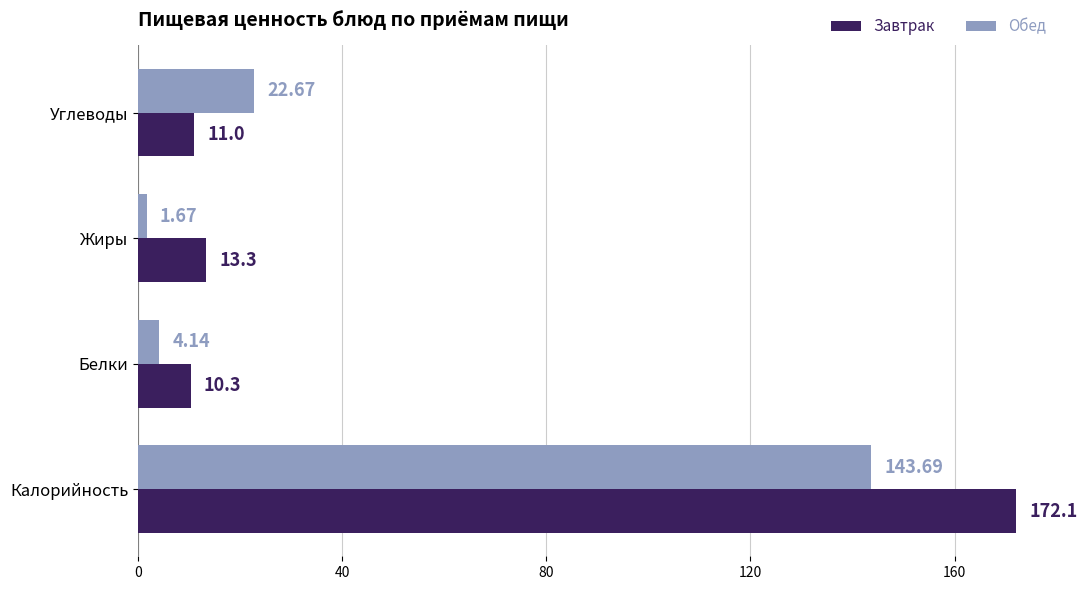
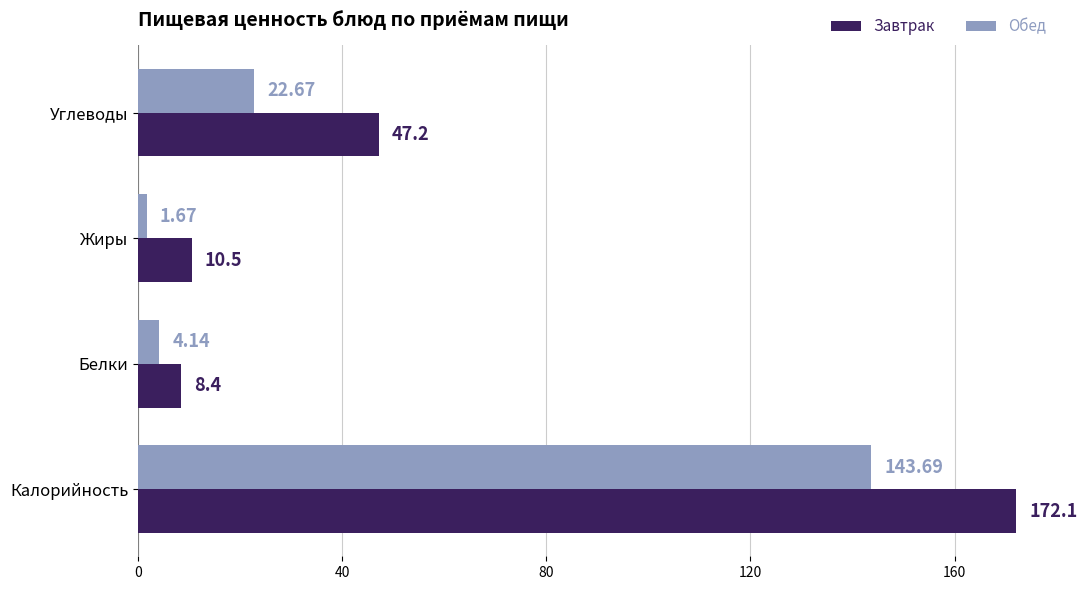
Завтрак, Углеводы: 11.0 -> 47.2
Завтрак, Жиры: 13.3 -> 10.5
Завтрак, Белки: 10.3 -> 8.4
